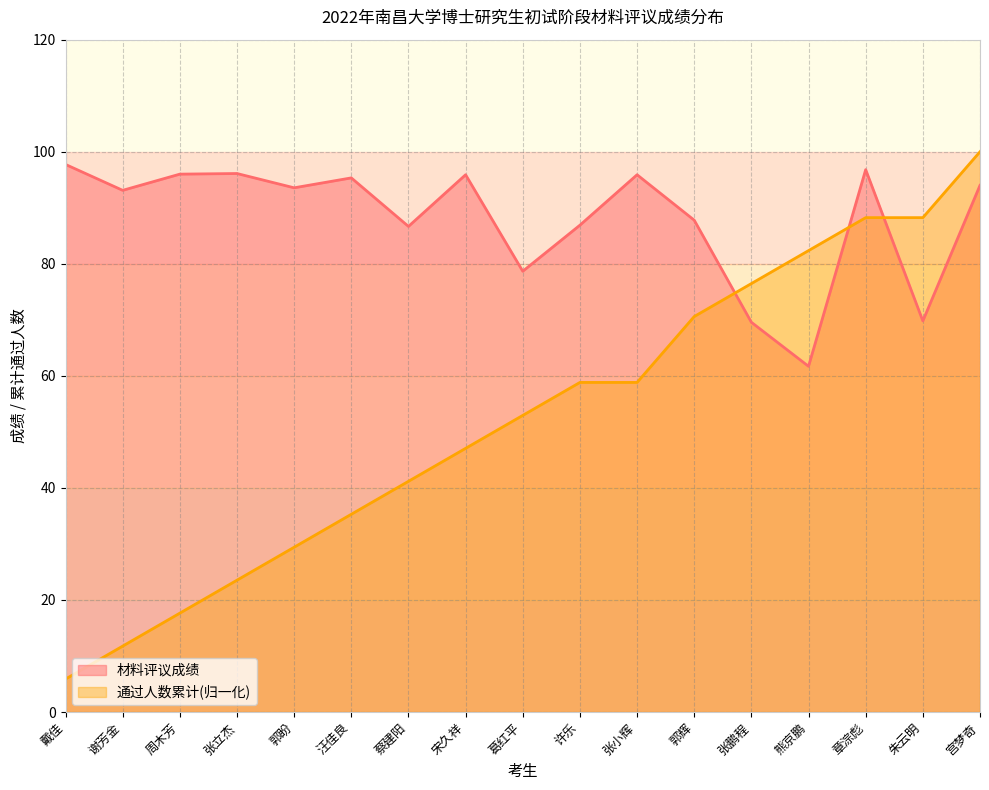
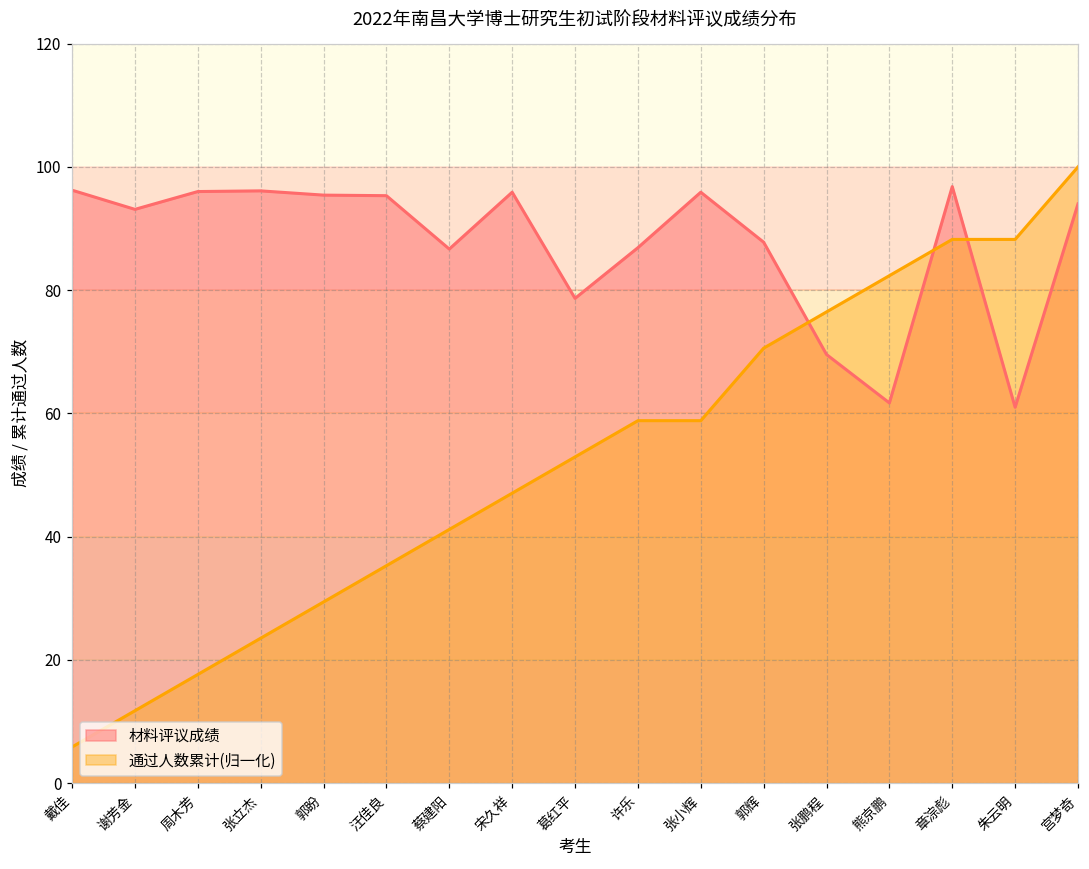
材料评议成绩, 戴佳: 98 -> 96
材料评议成绩, 郭盼: 94 -> 95
材料评议成绩, 朱云明: 70 -> 61
